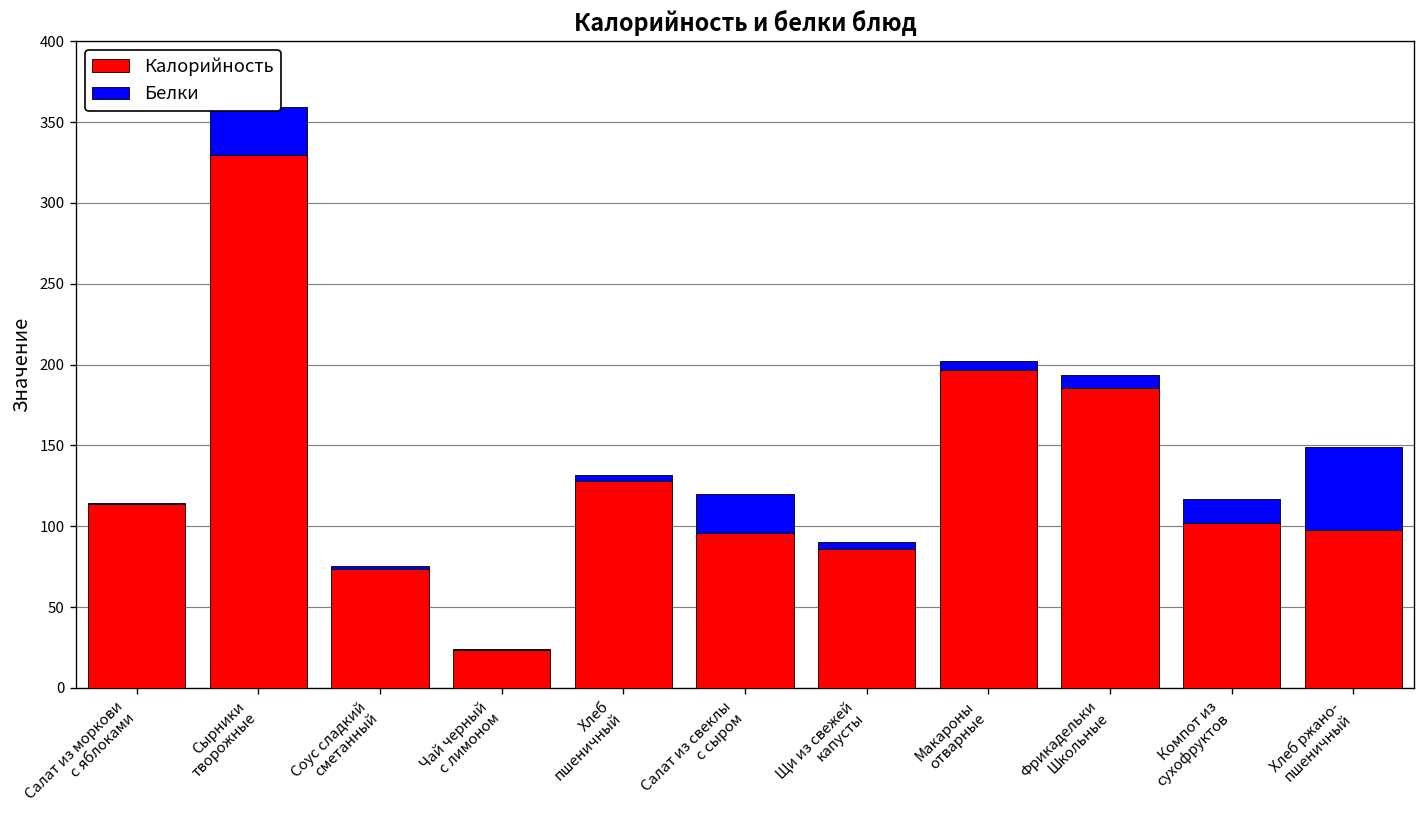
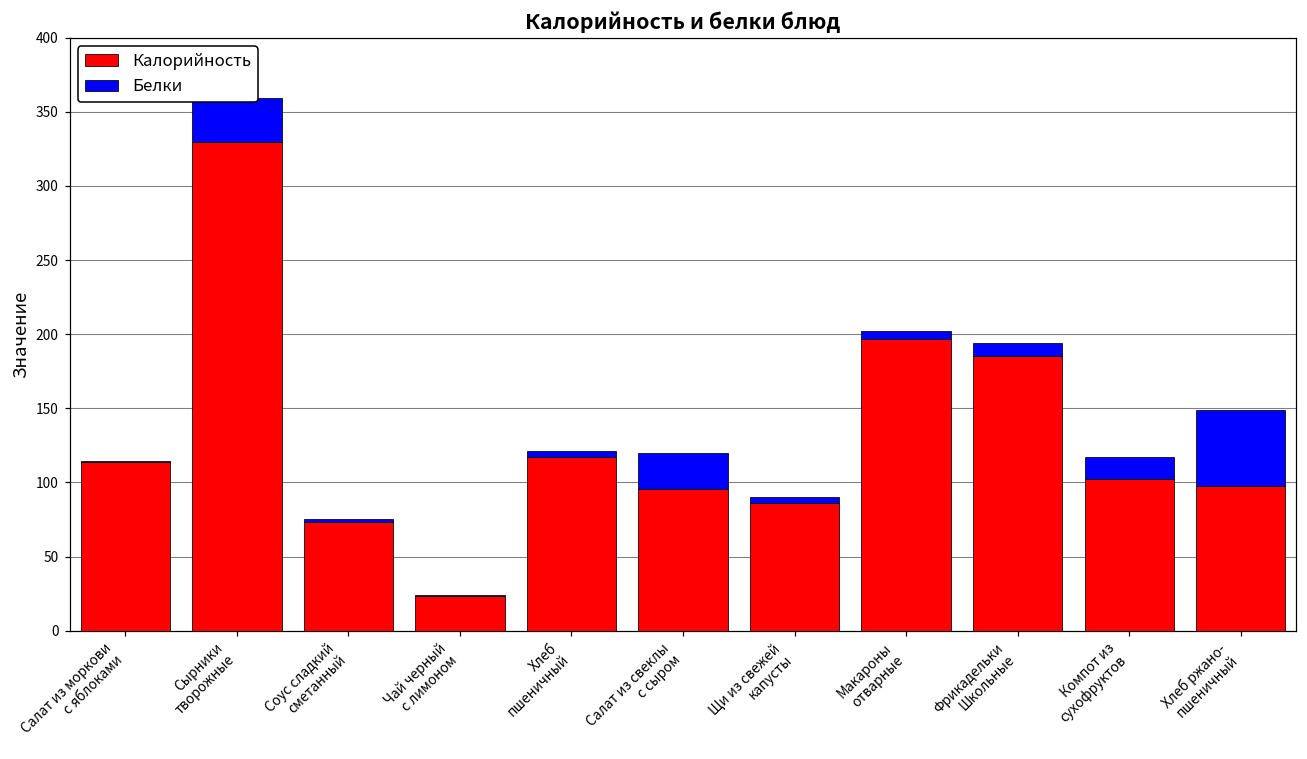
Калорийность, Хлеб пшеничный: 128 -> 117
